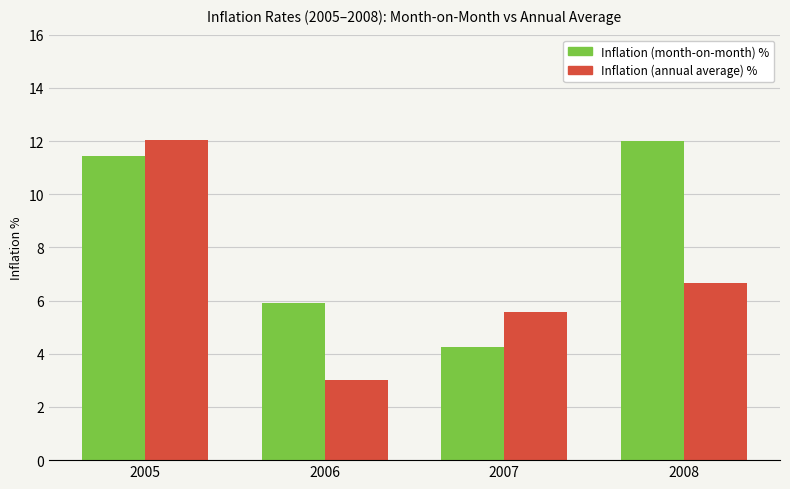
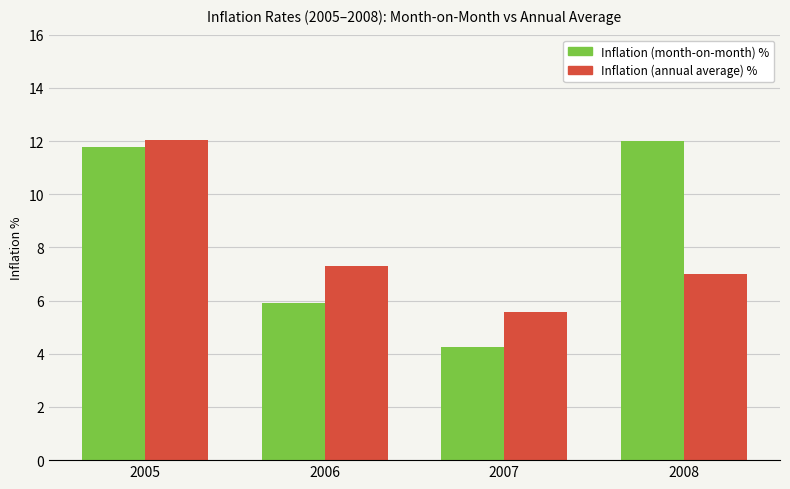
Inflation (month-on-month) %, 2005: 11.4 -> 11.8
Inflation (annual average) %, 2006: 3.0 -> 7.3
Inflation (annual average) %, 2008: 6.7 -> 7.0
